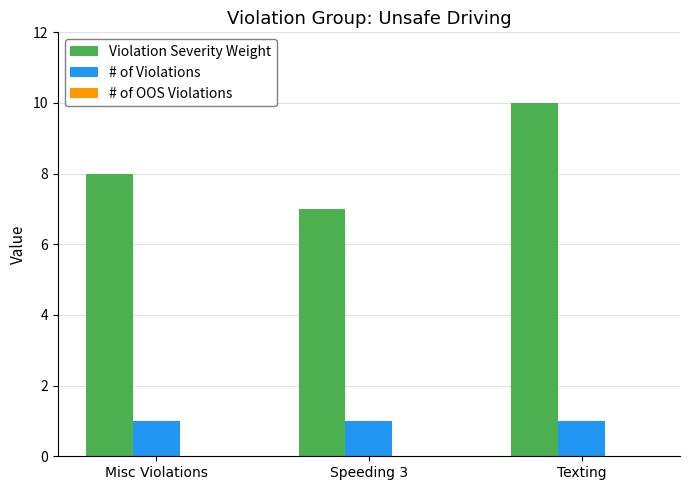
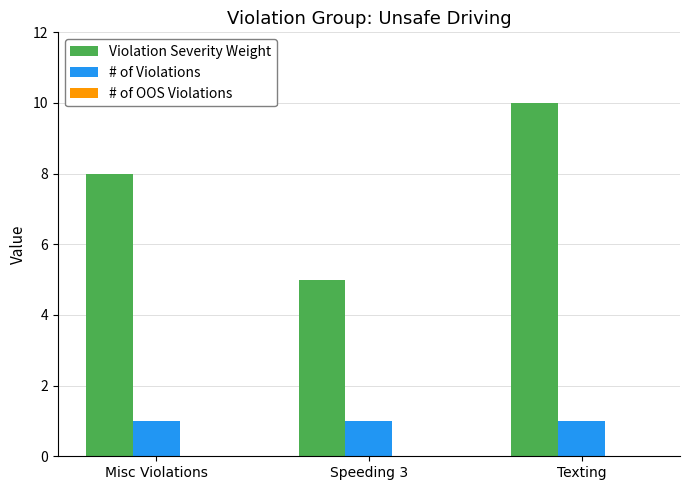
Violation Severity Weight, Speeding 3: 7 -> 5
